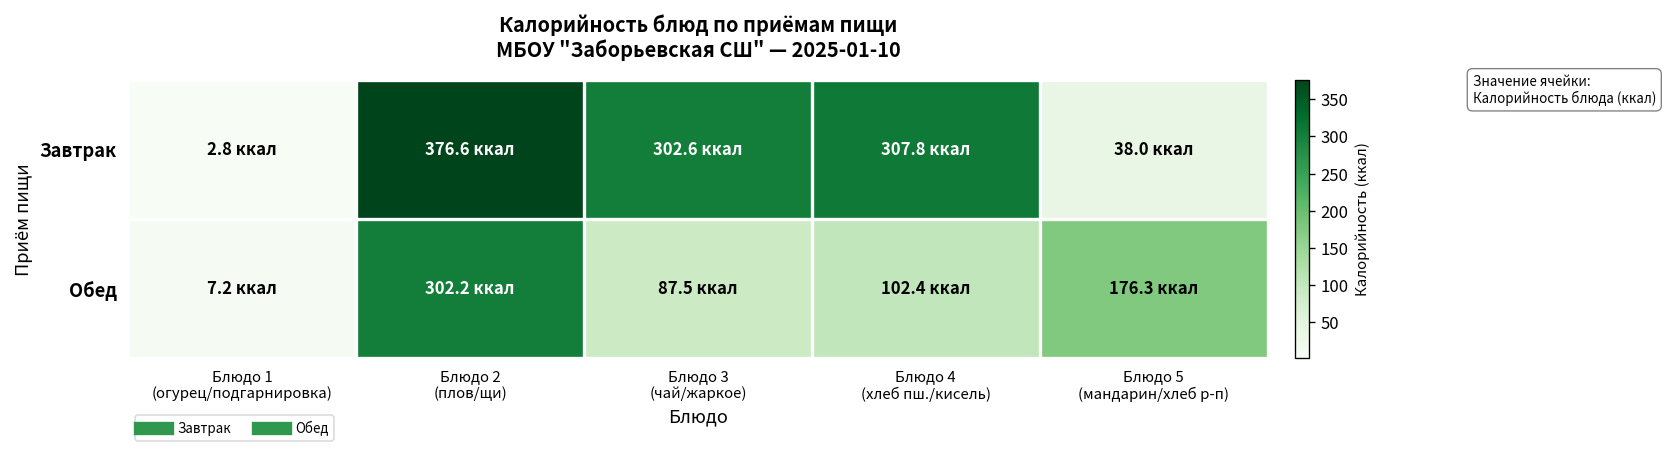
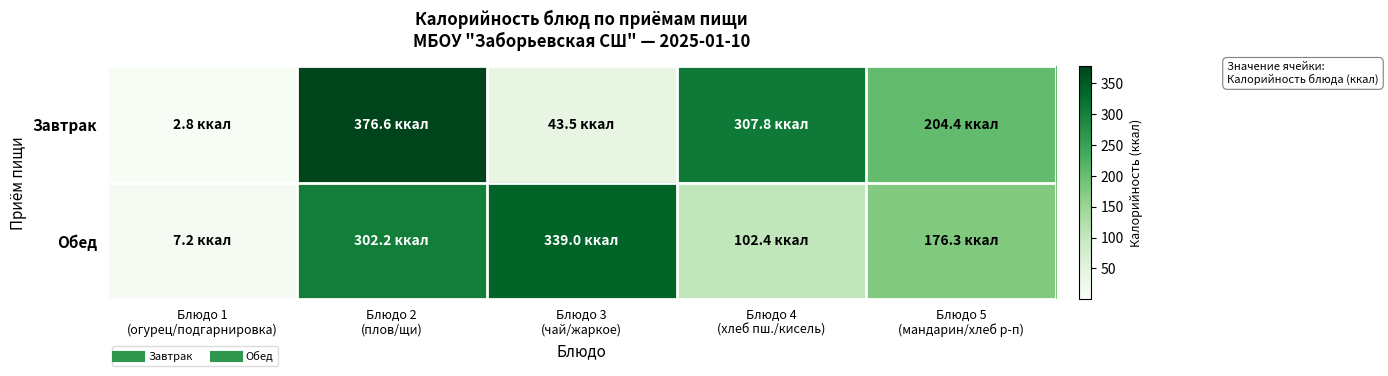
Завтрак, Блюдо 3 (чай/жаркое): 302.6 -> 43.5
Завтрак, Блюдо 5 (мандарин/хлеб р-п): 38.0 -> 204.4
Обед, Блюдо 3 (чай/жаркое): 87.5 -> 339.0
